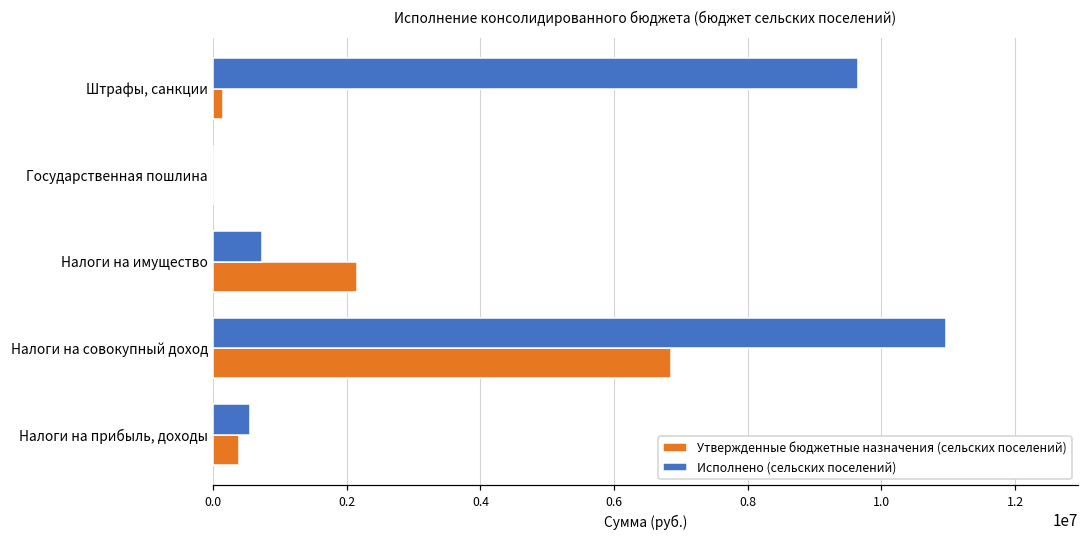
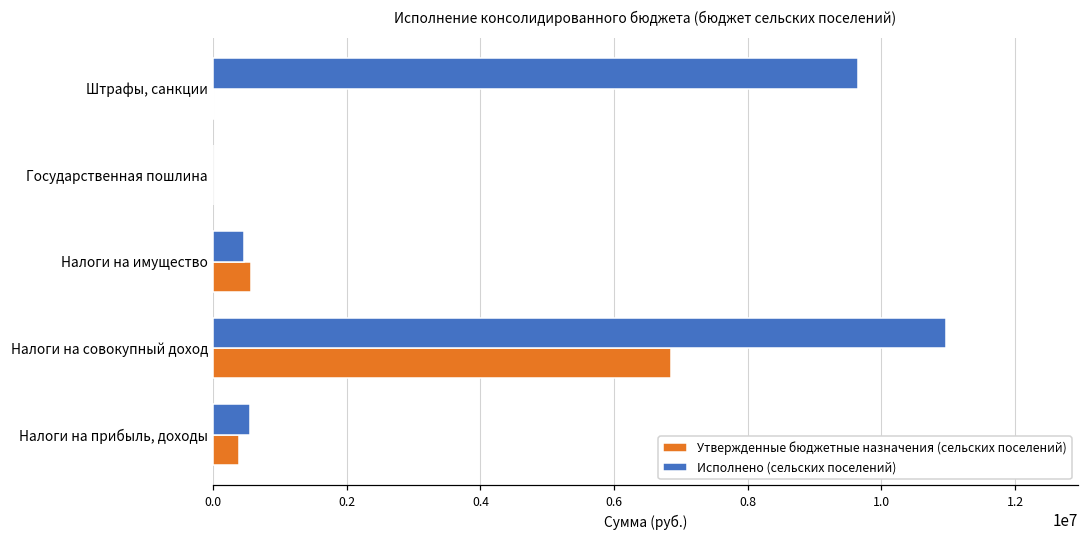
Утвержденные бюджетные назначения (сельских поселений), Штрафы, санкции: 200000 -> 0
Исполнено (сельских поселений), Налоги на имущество: 700000 -> 500000
Утвержденные бюджетные назначения (сельских поселений), Налоги на имущество: 2200000 -> 600000
